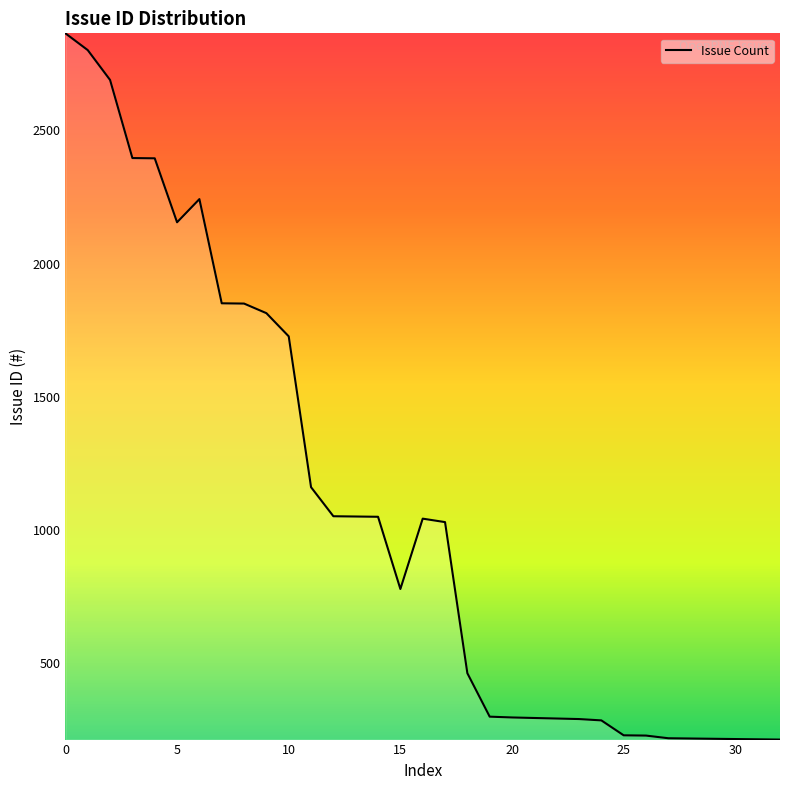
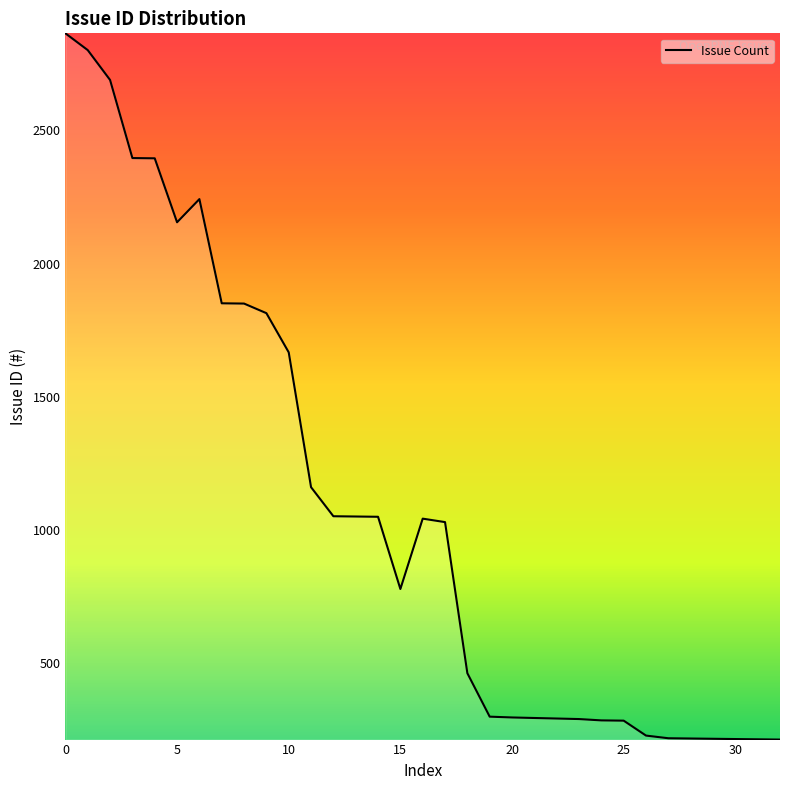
10: 1730 -> 1670
25: 230 -> 290
